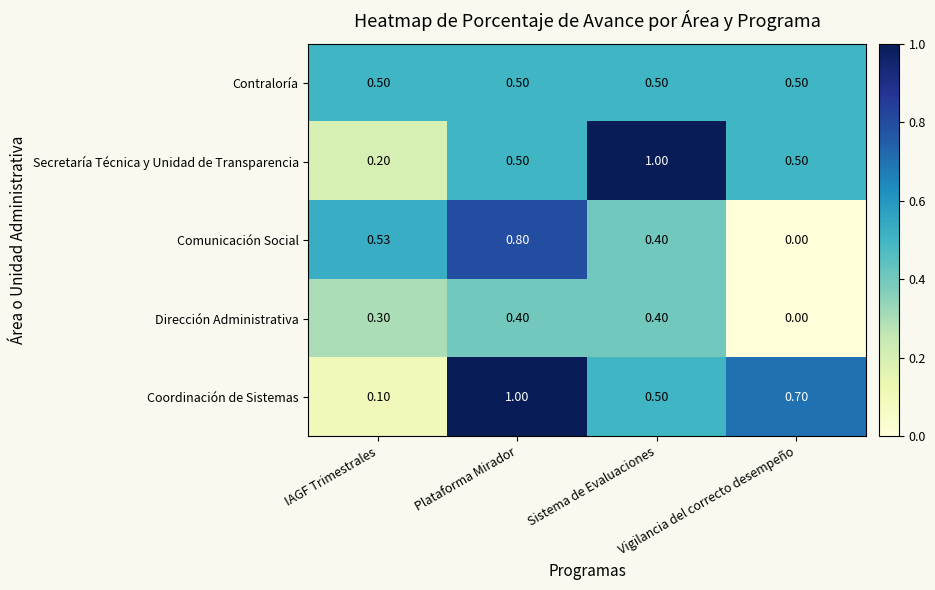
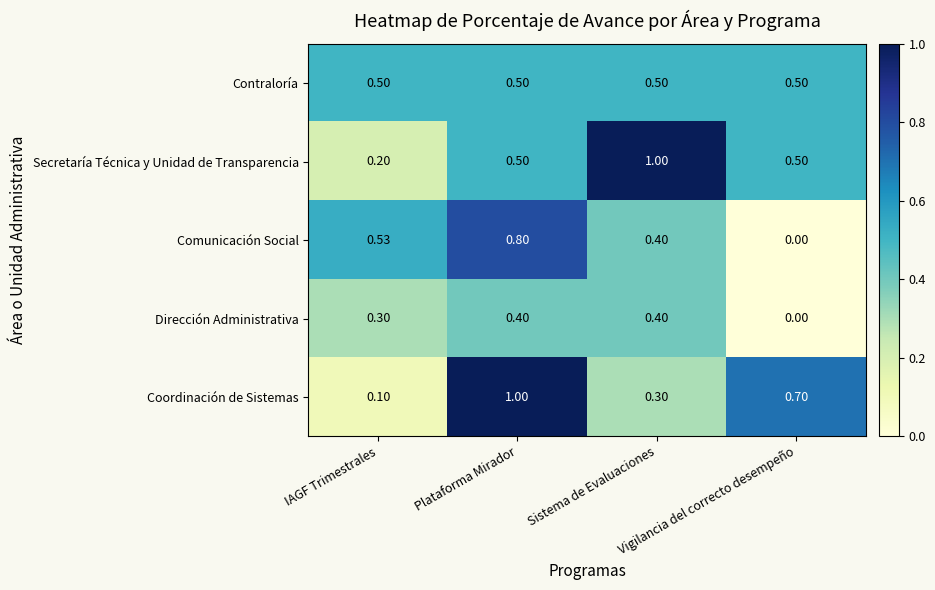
Coordinación de Sistemas, Sistema de Evaluaciones: 0.50 -> 0.30
